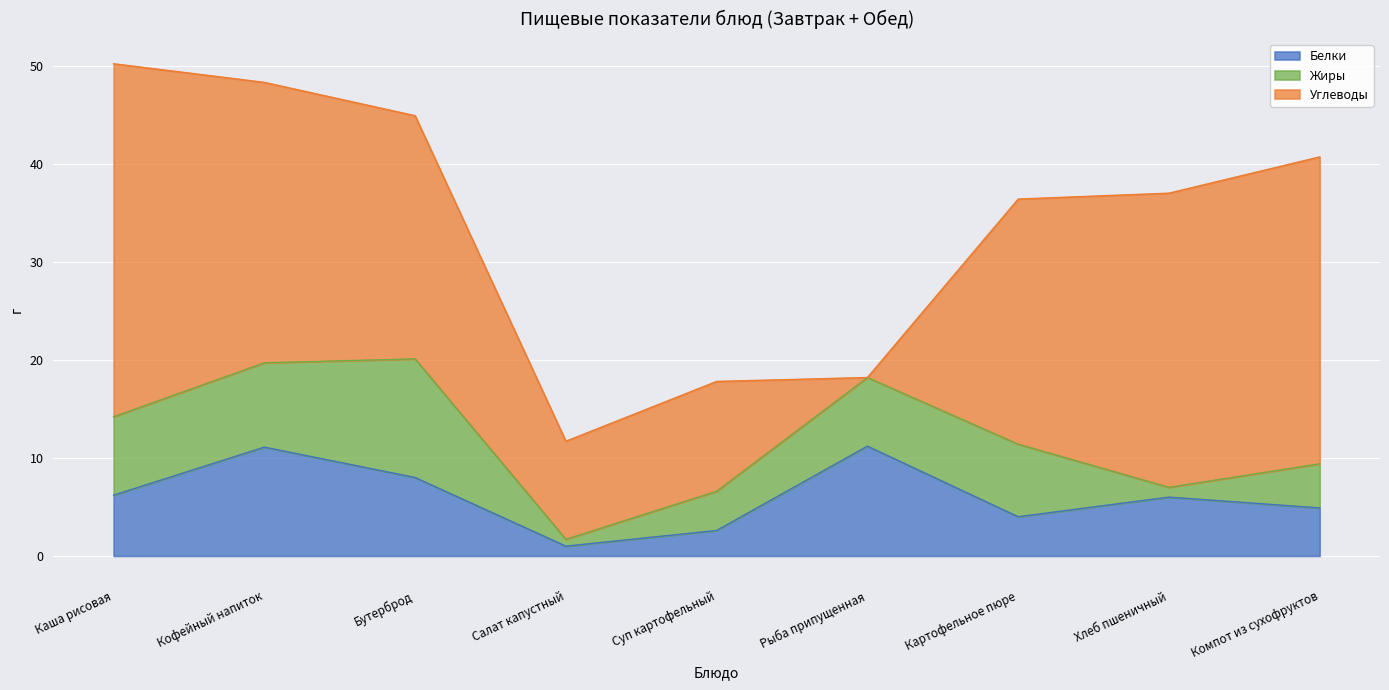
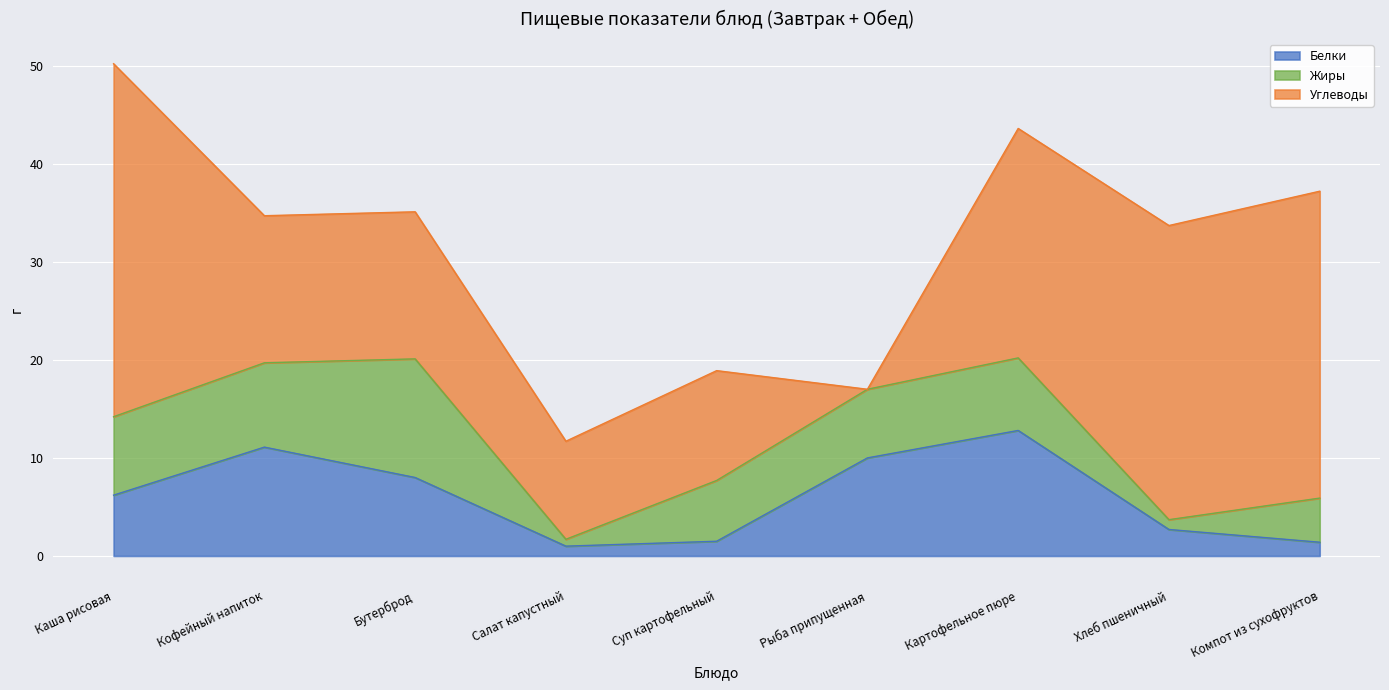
Углеводы, Кофейный напиток: 29 -> 15
Углеводы, Бутерброд: 25 -> 15
Белки, Суп картофельный: 3 -> 2
Жиры, Суп картофельный: 4 -> 6
Белки, Рыба припущенная: 11 -> 10
Белки, Картофельное пюре: 4 -> 13
Углеводы, Картофельное пюре: 25 -> 23
Белки, Хлеб пшеничный: 6 -> 3
Белки, Компот из сухофруктов: 5 -> 1
